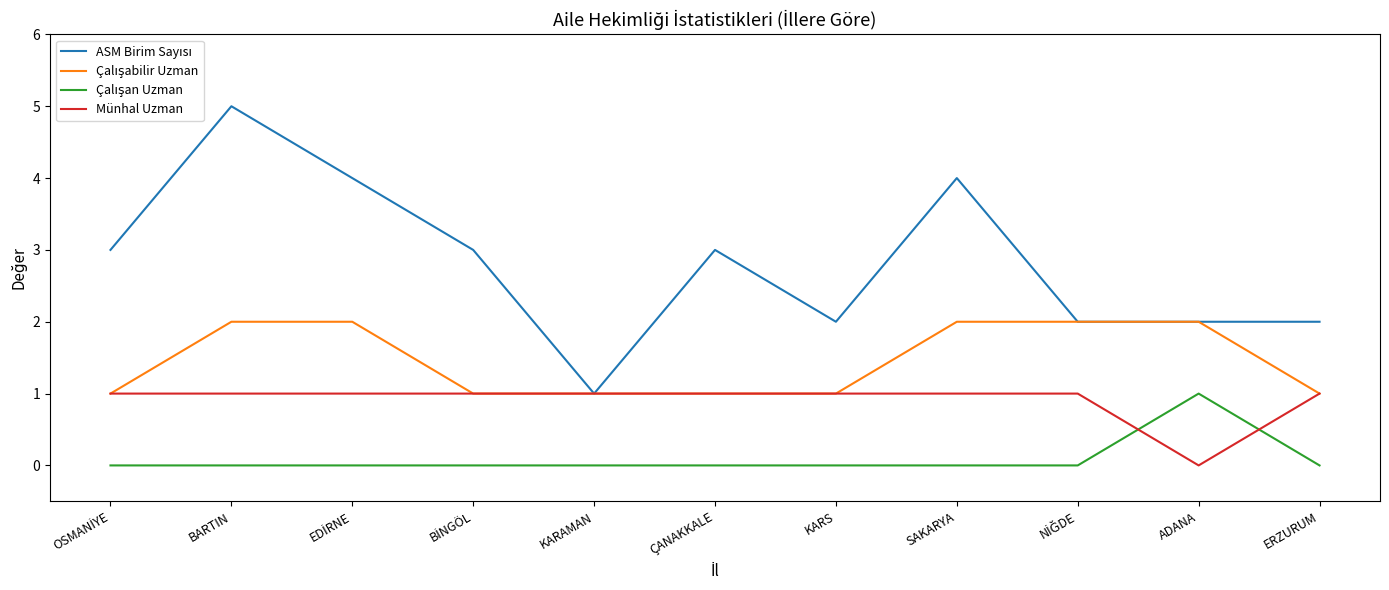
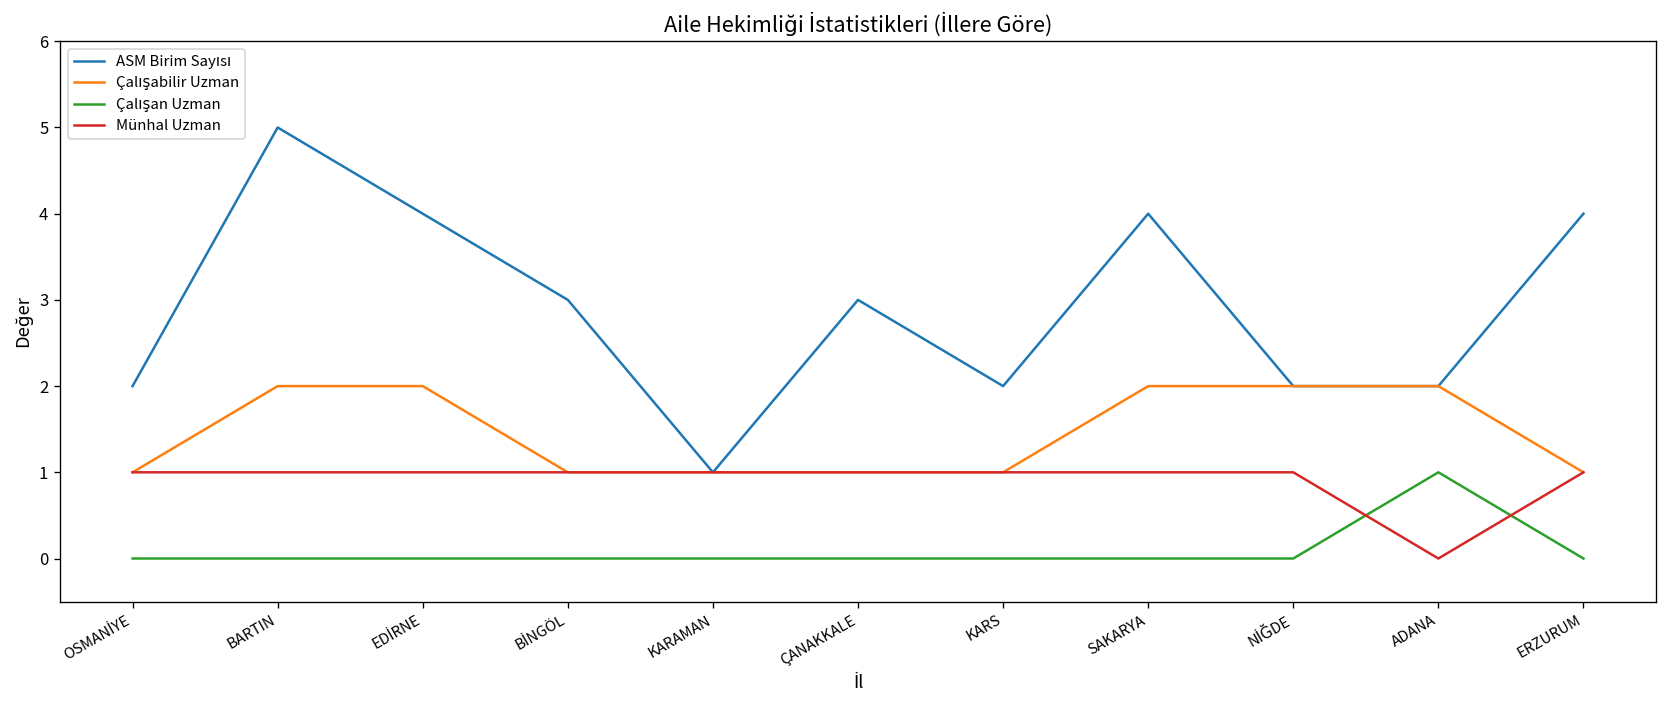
ASM Birim Sayısı, OSMANİYE: 3 -> 2
ASM Birim Sayısı, ERZURUM: 2 -> 4
